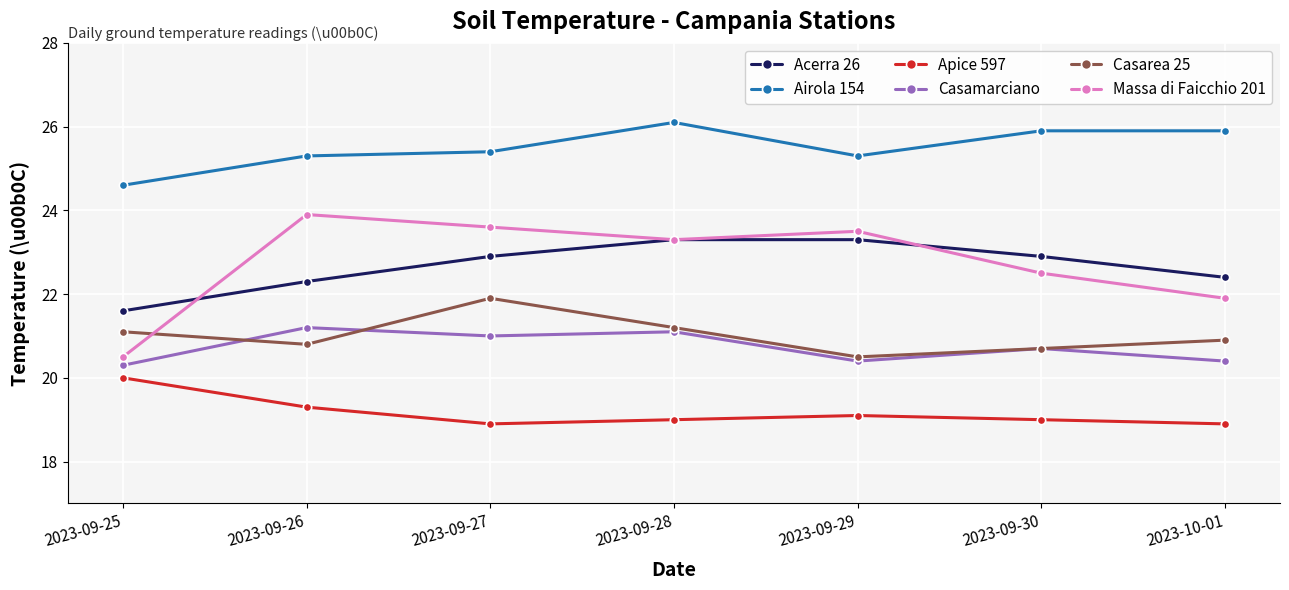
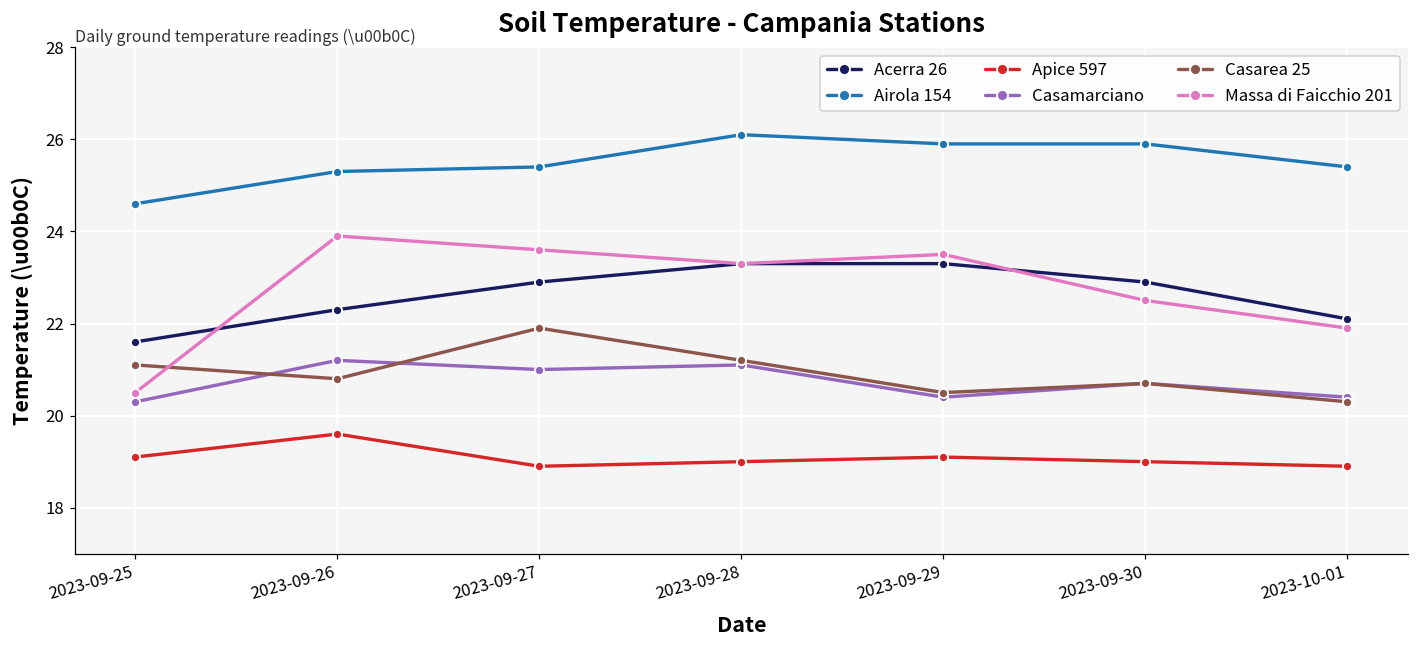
Apice 597, 2023-09-25: 20.0 -> 19.1
Apice 597, 2023-09-26: 19.3 -> 19.6
Airola 154, 2023-09-29: 25.3 -> 25.9
Acerra 26, 2023-10-01: 22.4 -> 22.1
Airola 154, 2023-10-01: 25.9 -> 25.4
Casarea 25, 2023-10-01: 20.9 -> 20.3
